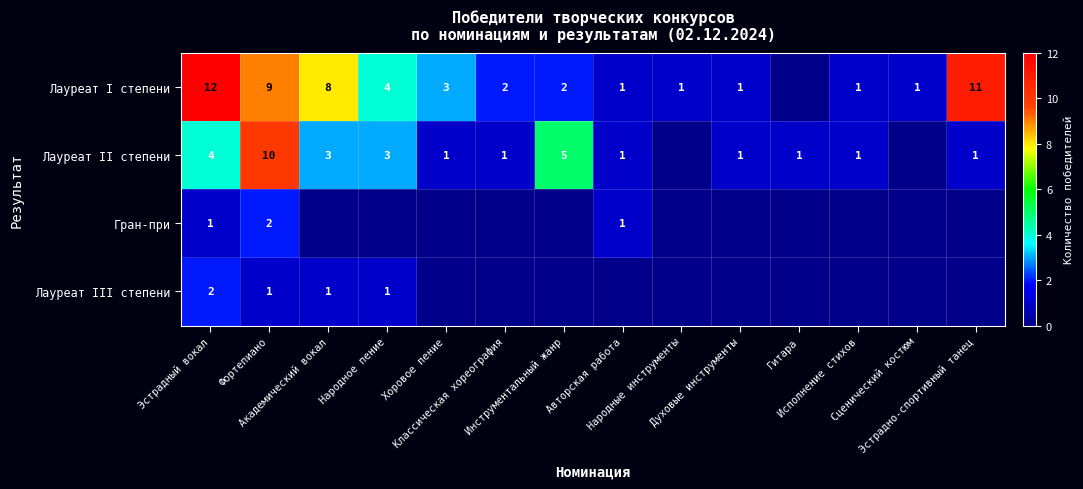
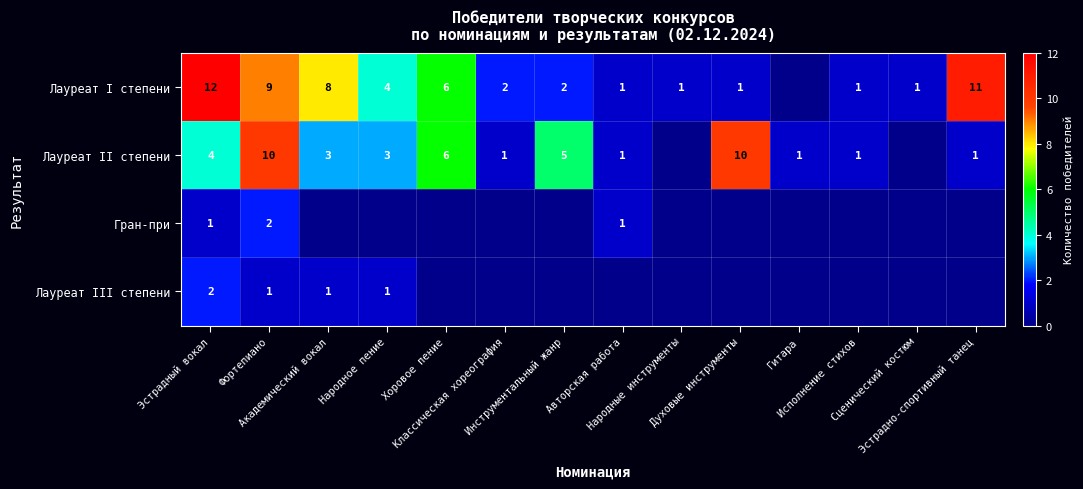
Лауреат I степени, Хоровое пение: 3 -> 6
Лауреат II степени, Хоровое пение: 1 -> 6
Лауреат II степени, Духовые инструменты: 1 -> 10
